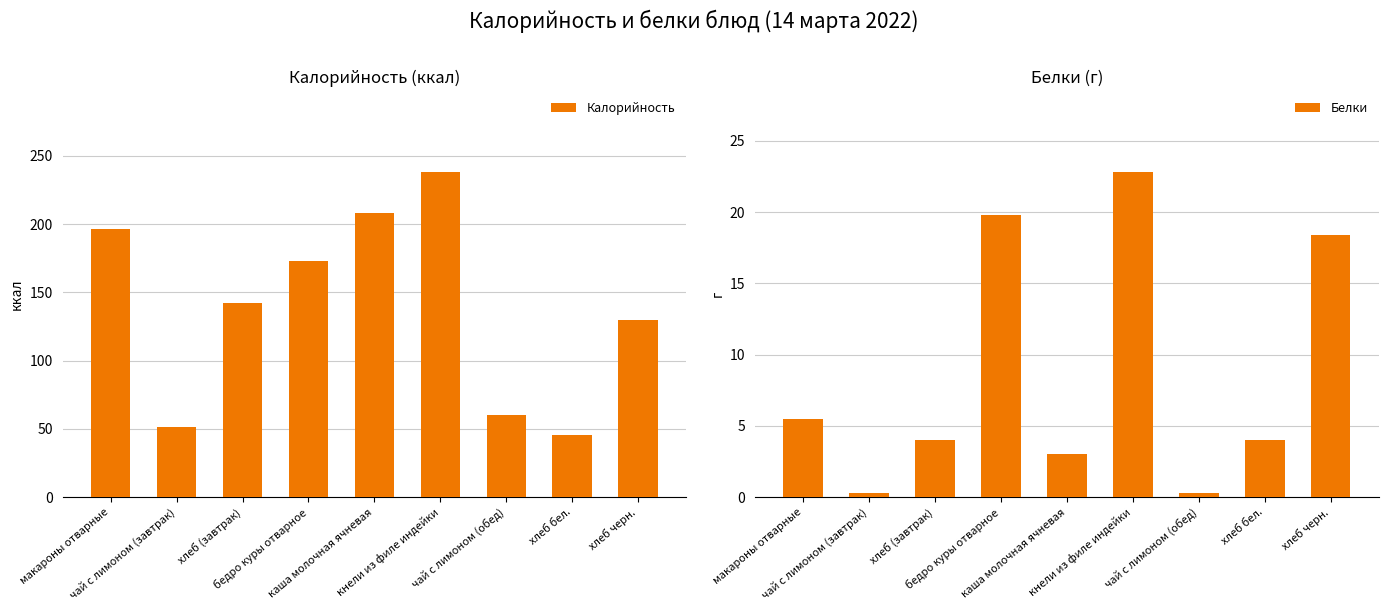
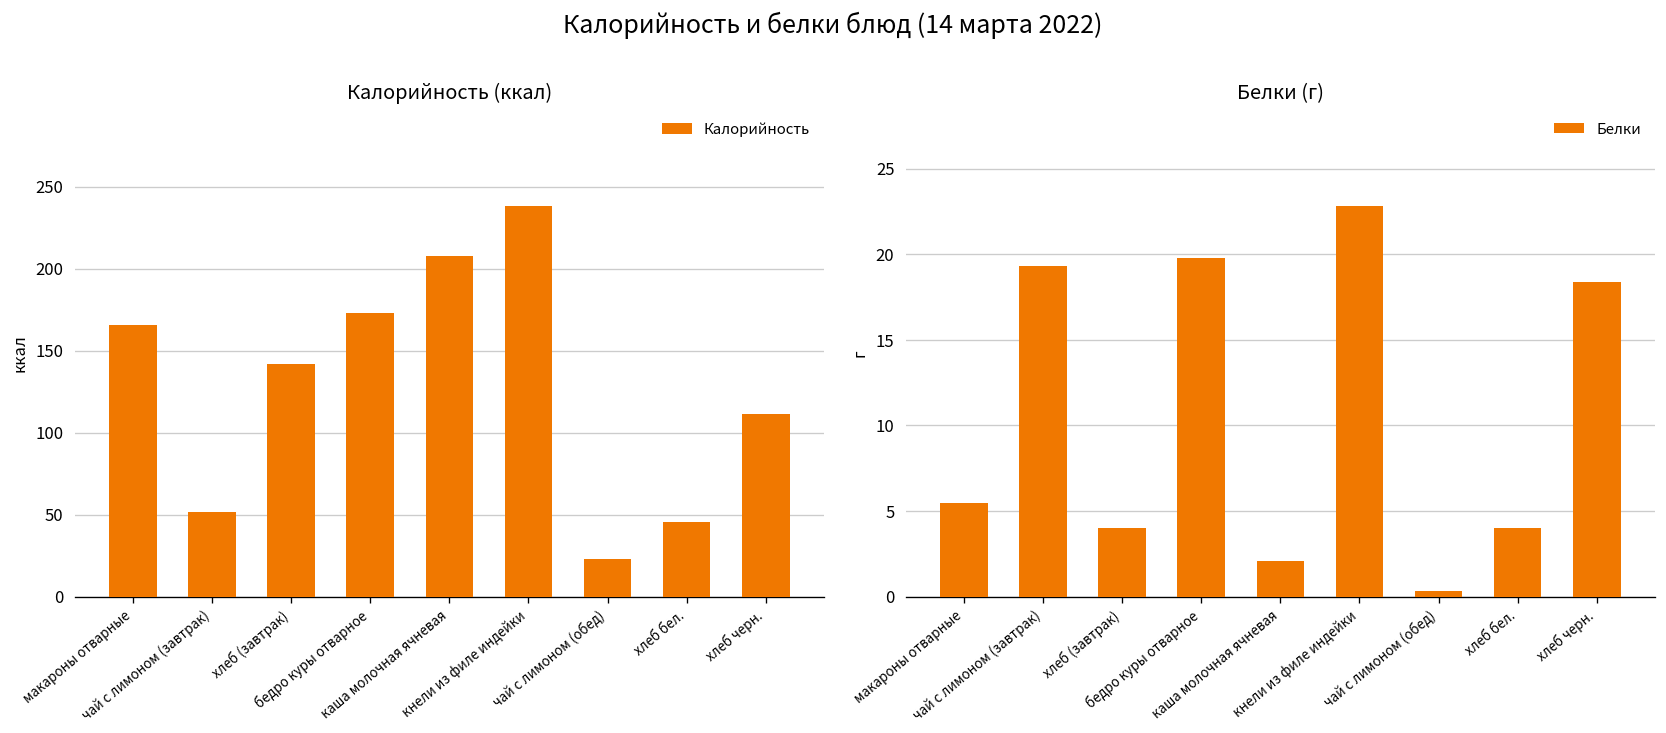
Калорийность (ккал), макароны отварные: 197 -> 165
Калорийность (ккал), чай с лимоном (обед): 60 -> 23
Калорийность (ккал), хлеб черн.: 130 -> 112
Белки (г), чай с лимоном (завтрак): 0.3 -> 19.3
Белки (г), каша молочная ячневая: 3.0 -> 2.1
